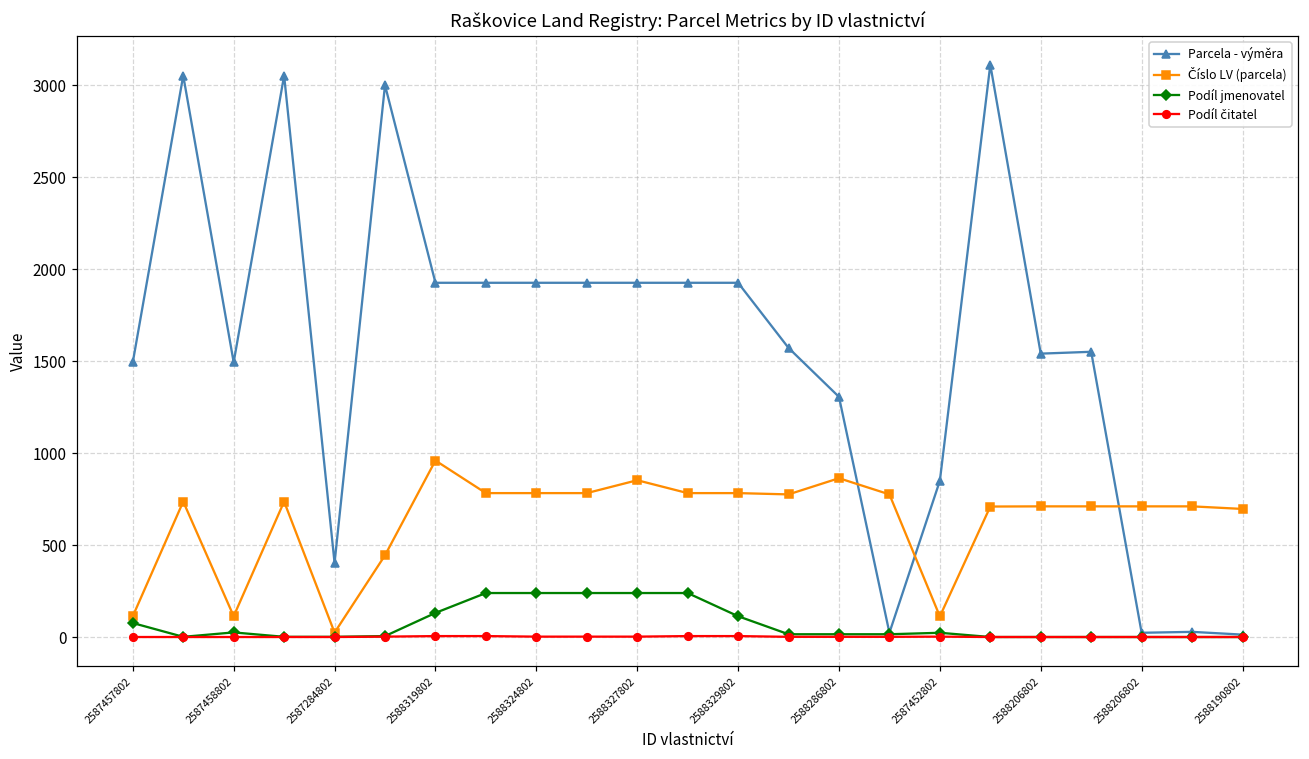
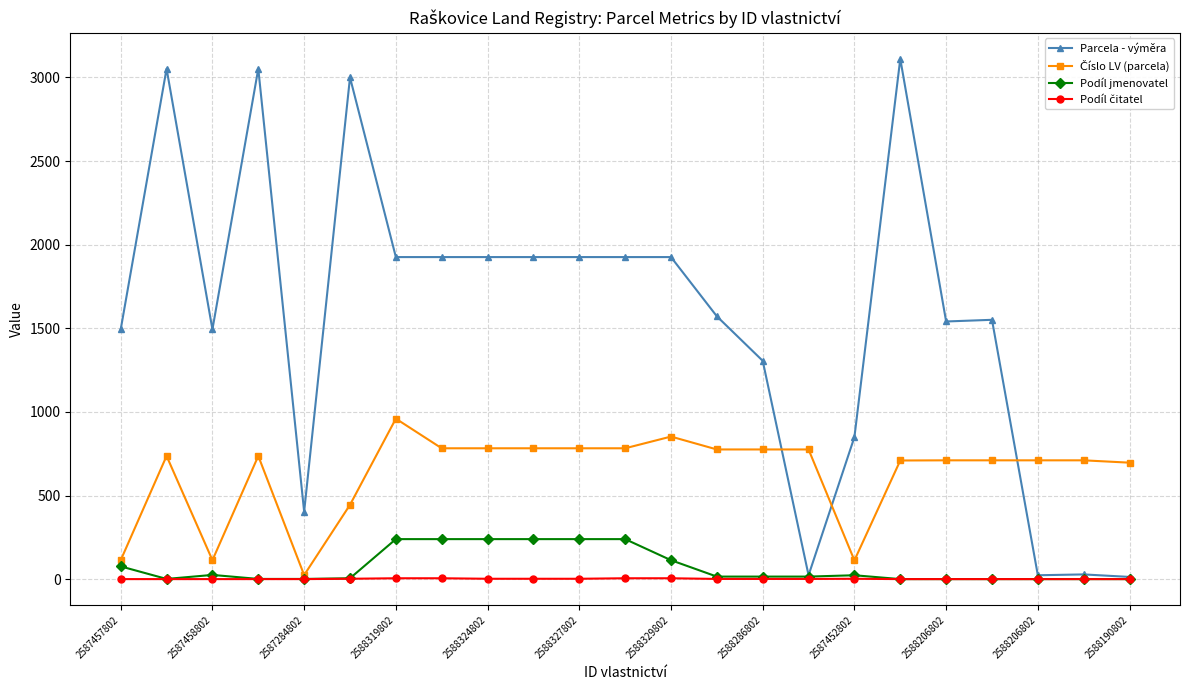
Podíl jmenovatel, 2588319802: 130 -> 240
Číslo LV (parcela), 2588327802: 850 -> 780
Číslo LV (parcela), 2588329802: 780 -> 850
Číslo LV (parcela), 2588286802: 860 -> 780
